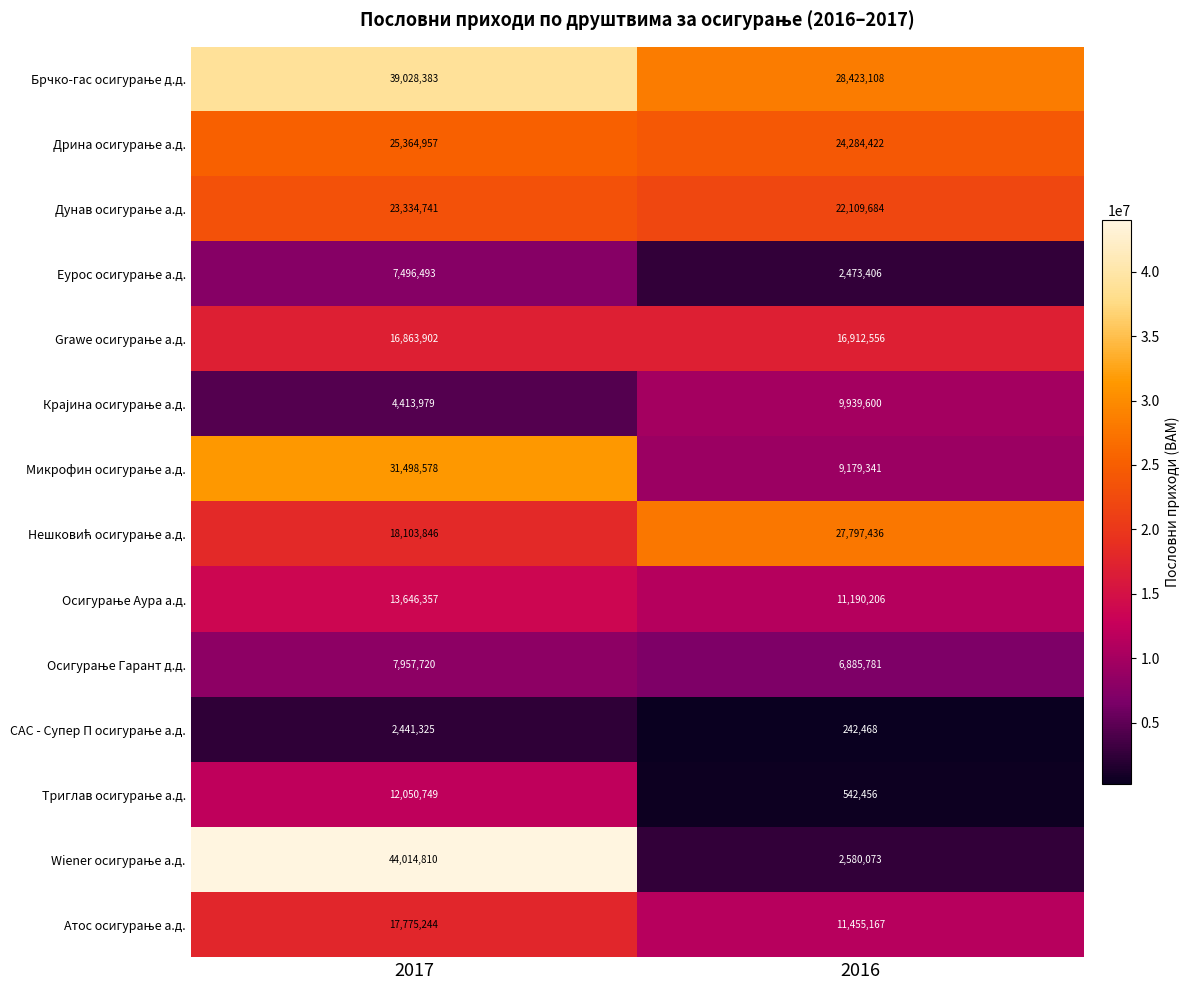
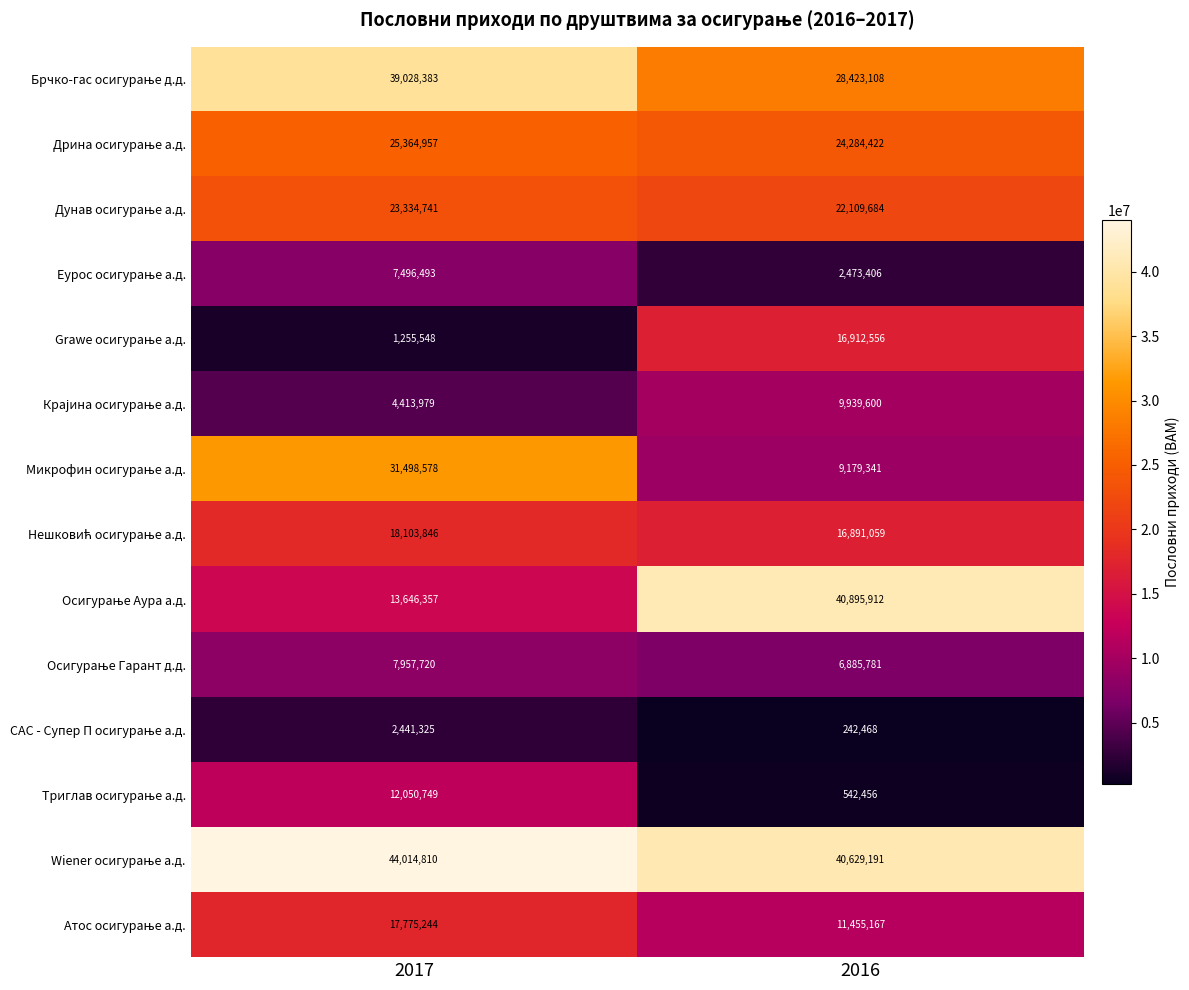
Grawe осигурање а.д., 2017: 16,863,902 -> 1,255,548
Нешковић осигурање а.д., 2016: 27,797,436 -> 16,891,059
Осигурање Аура а.д., 2016: 11,190,206 -> 40,895,912
Wiener осигурање а.д., 2016: 2,580,073 -> 40,629,191
